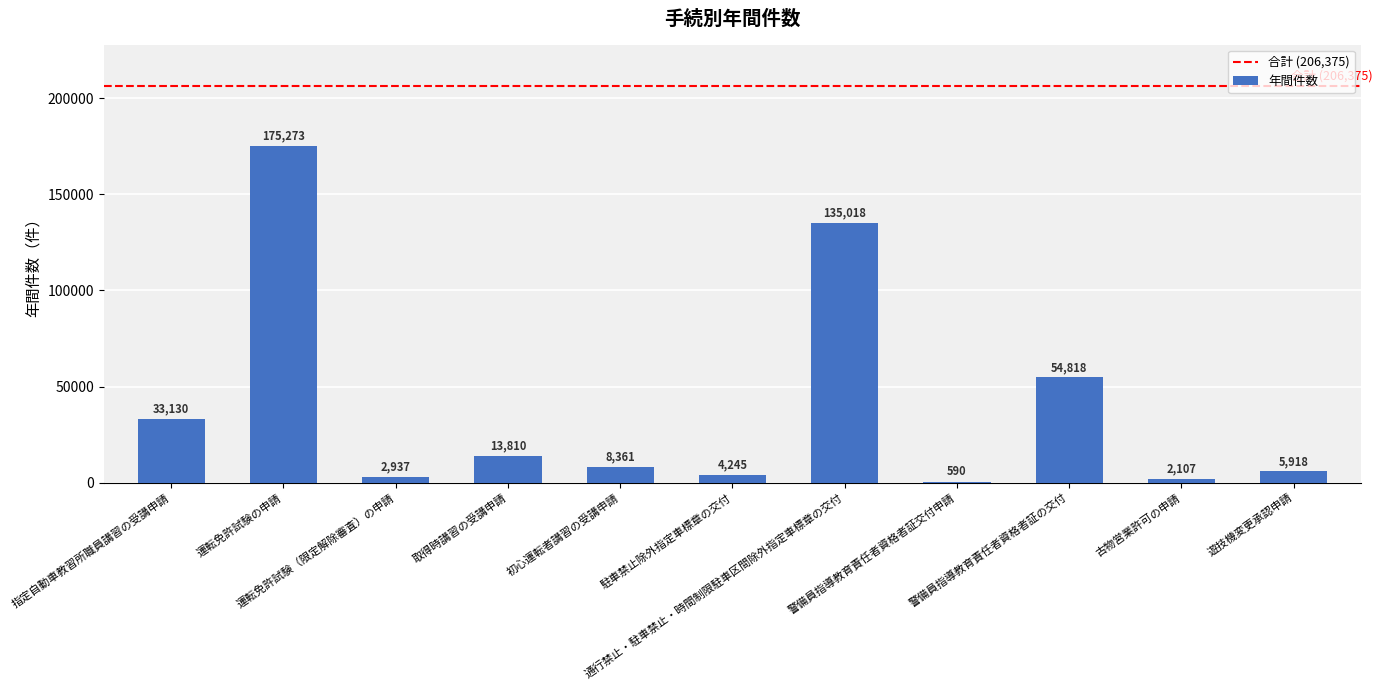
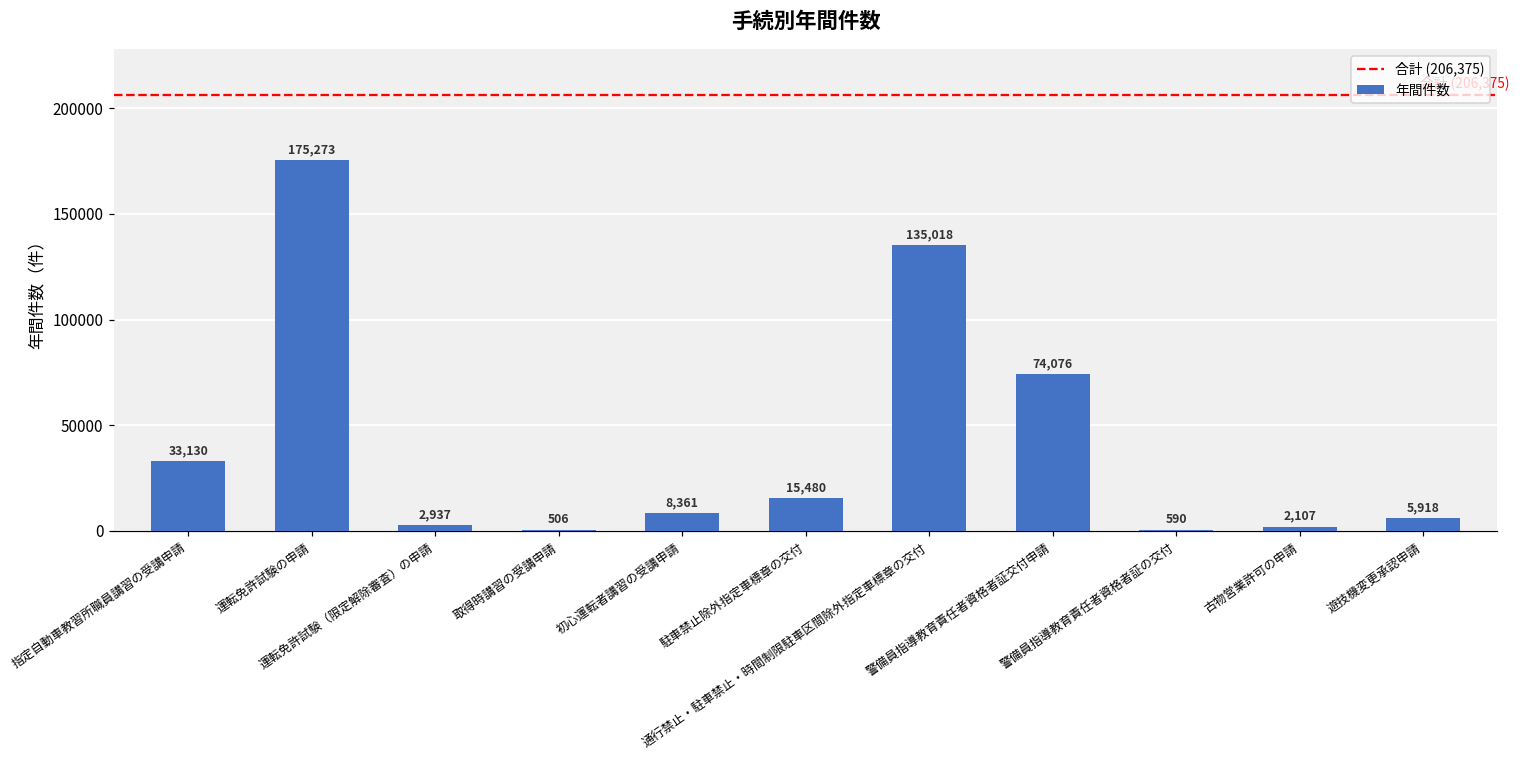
取得時講習の受講申請: 13,810 -> 506
駐車禁止除外指定車標章の交付: 4,245 -> 15,480
警備員指導教育責任者資格者証交付申請: 590 -> 74,076
警備員指導教育責任者資格者証の交付: 54,818 -> 590
